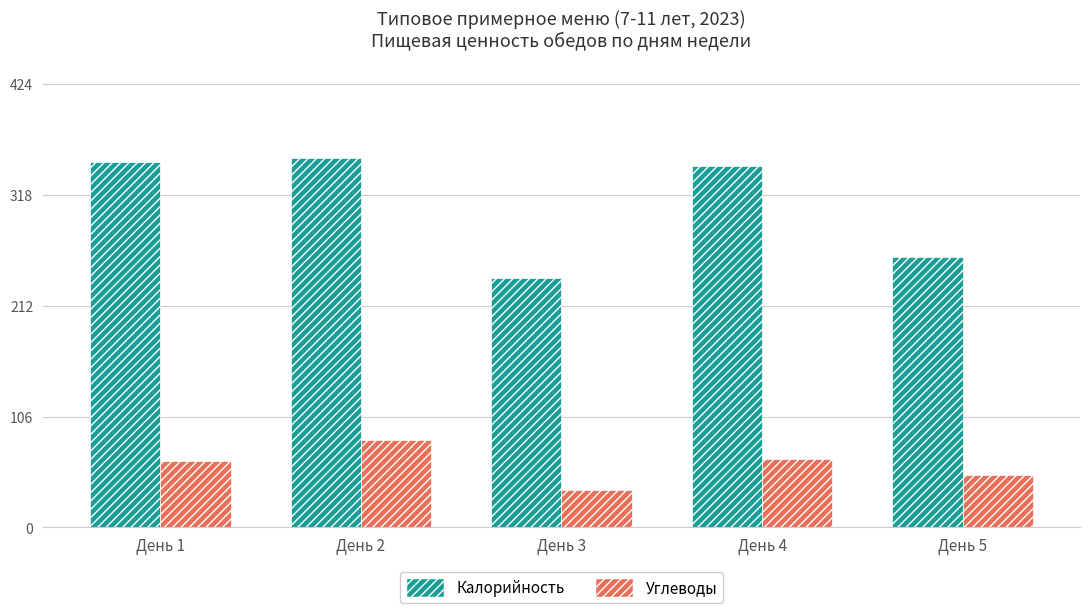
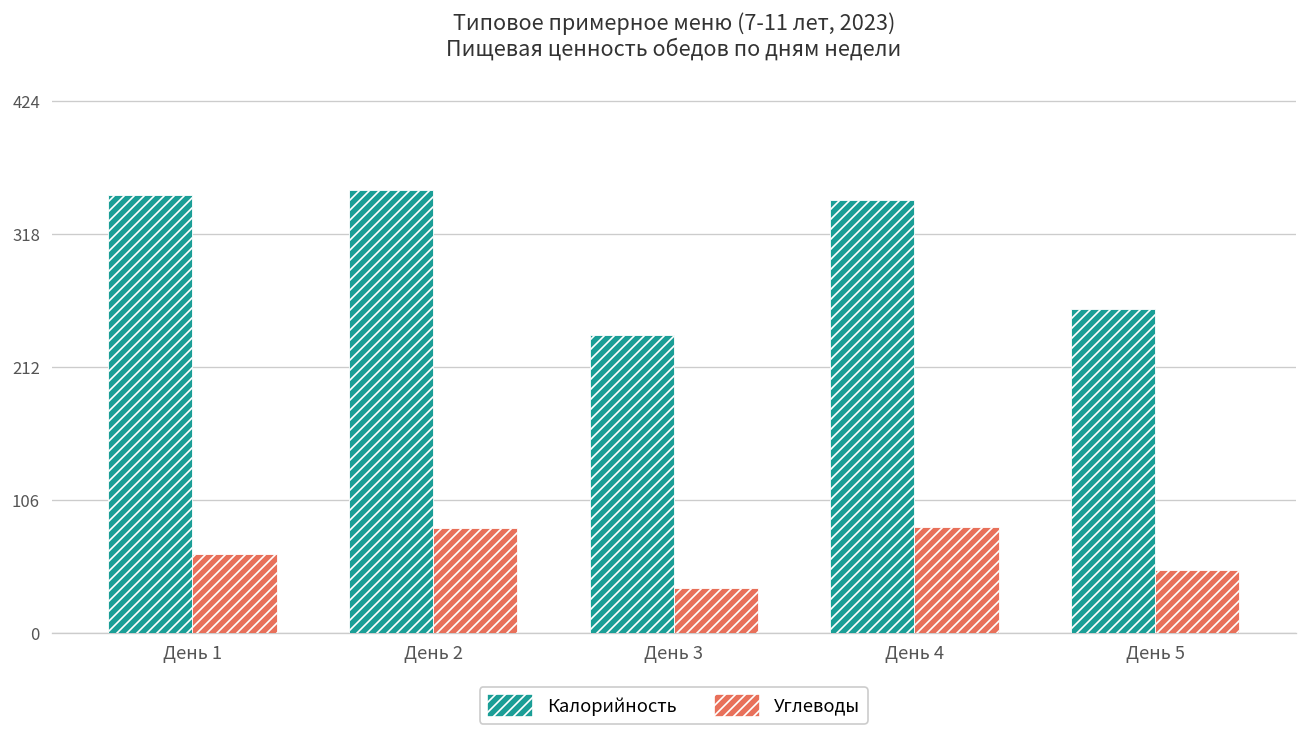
Углеводы, День 4: 66 -> 85
